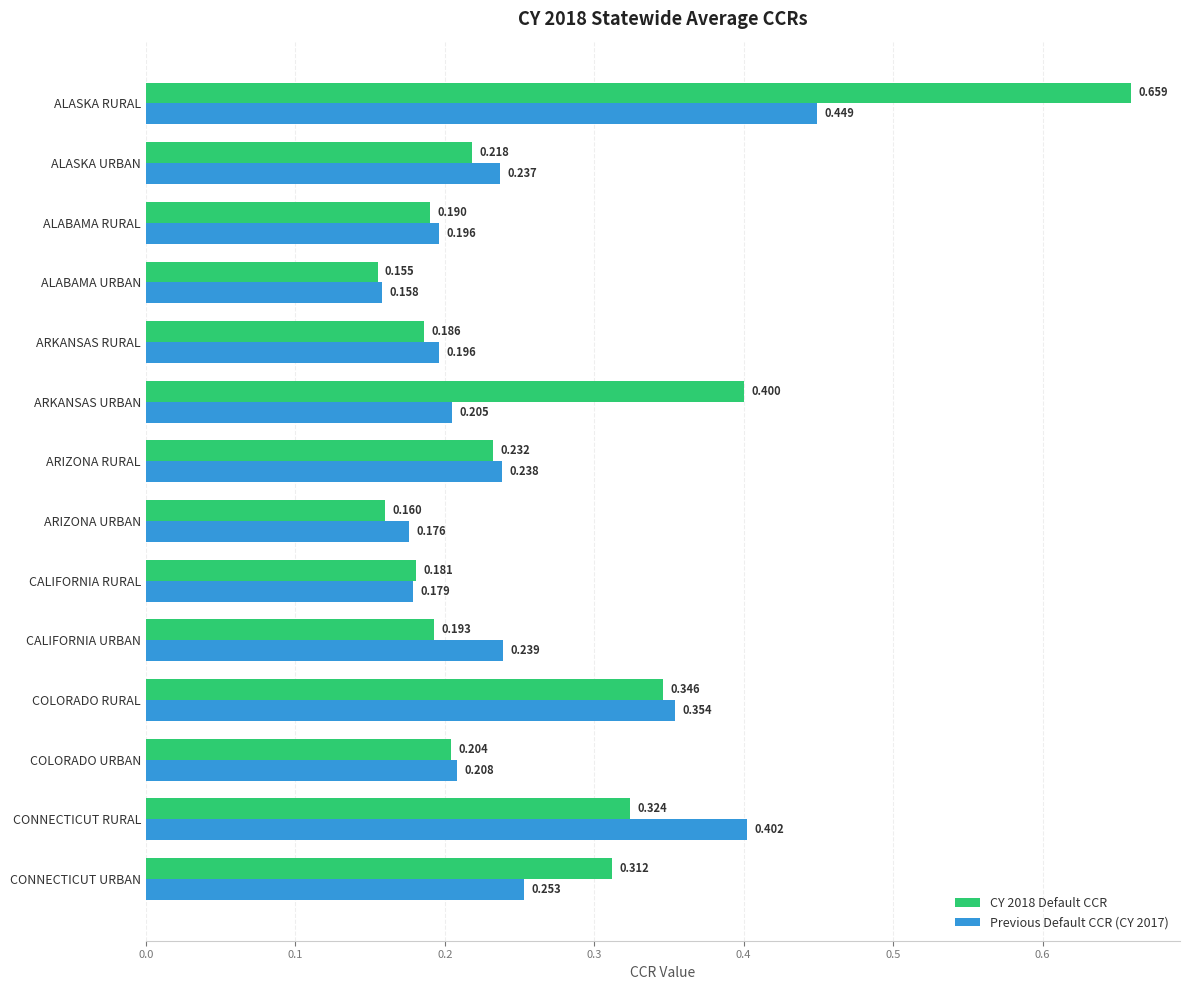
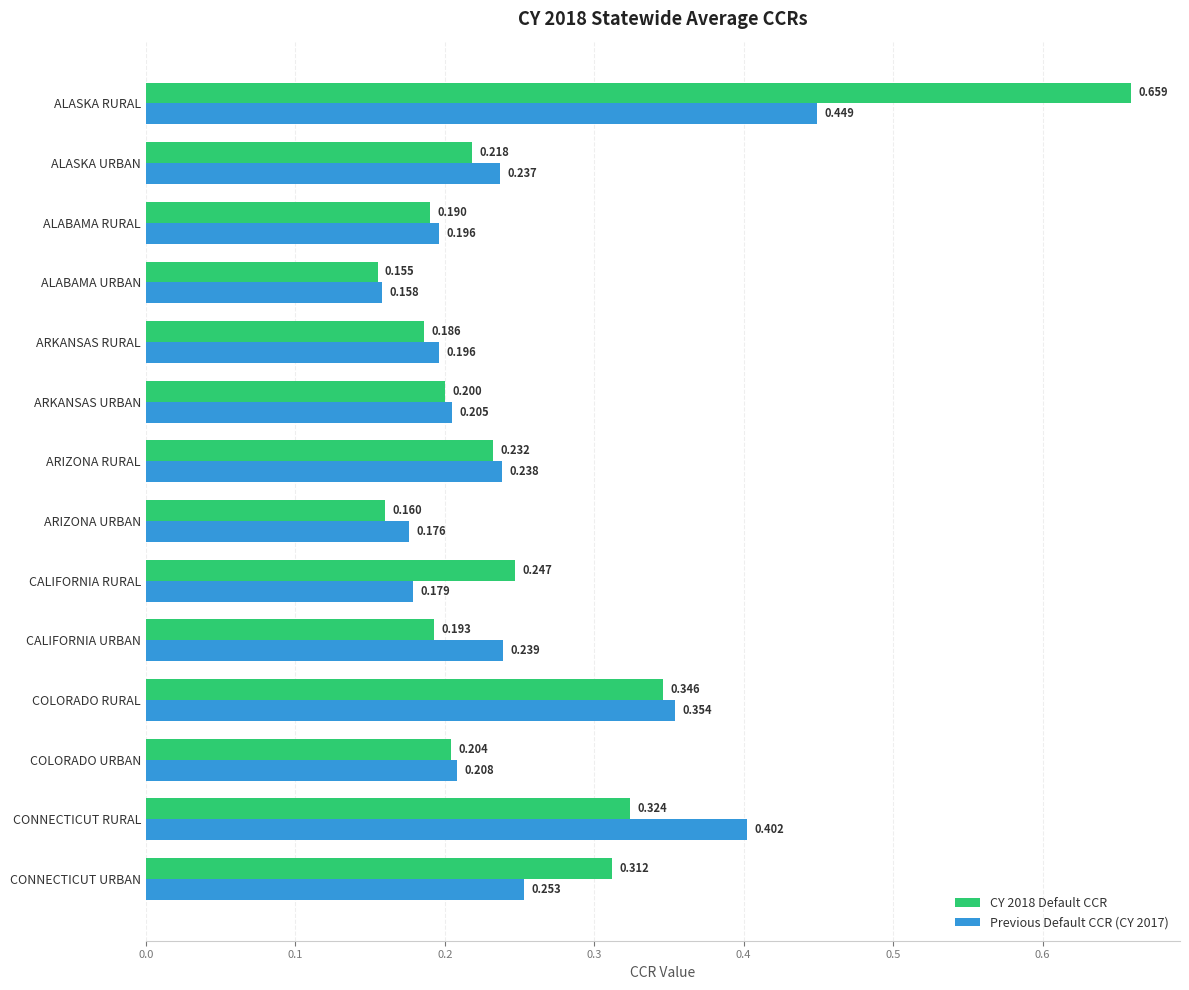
CY 2018 Default CCR, ARKANSAS URBAN: 0.400 -> 0.200
CY 2018 Default CCR, CALIFORNIA RURAL: 0.181 -> 0.247
